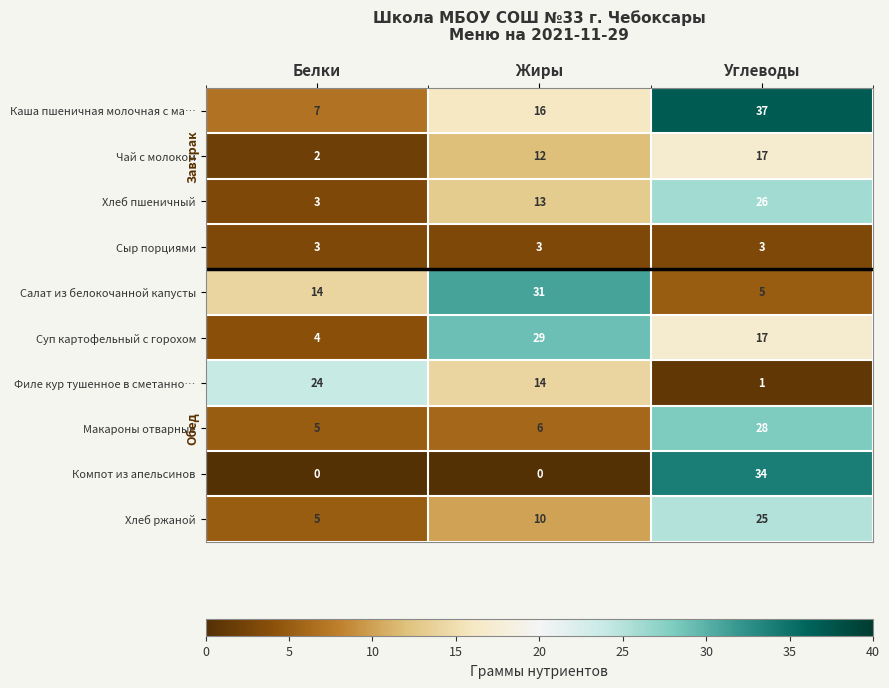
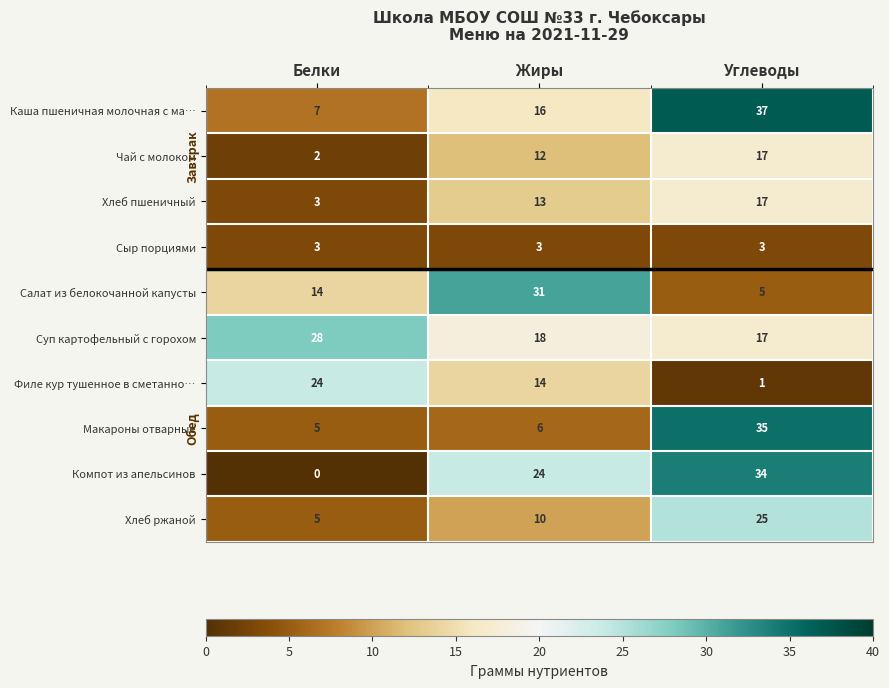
Хлеб пшеничный, Углеводы: 26 -> 17
Суп картофельный с горохом, Белки: 4 -> 28
Суп картофельный с горохом, Жиры: 29 -> 18
Макароны отварные, Углеводы: 28 -> 35
Компот из апельсинов, Жиры: 0 -> 24
